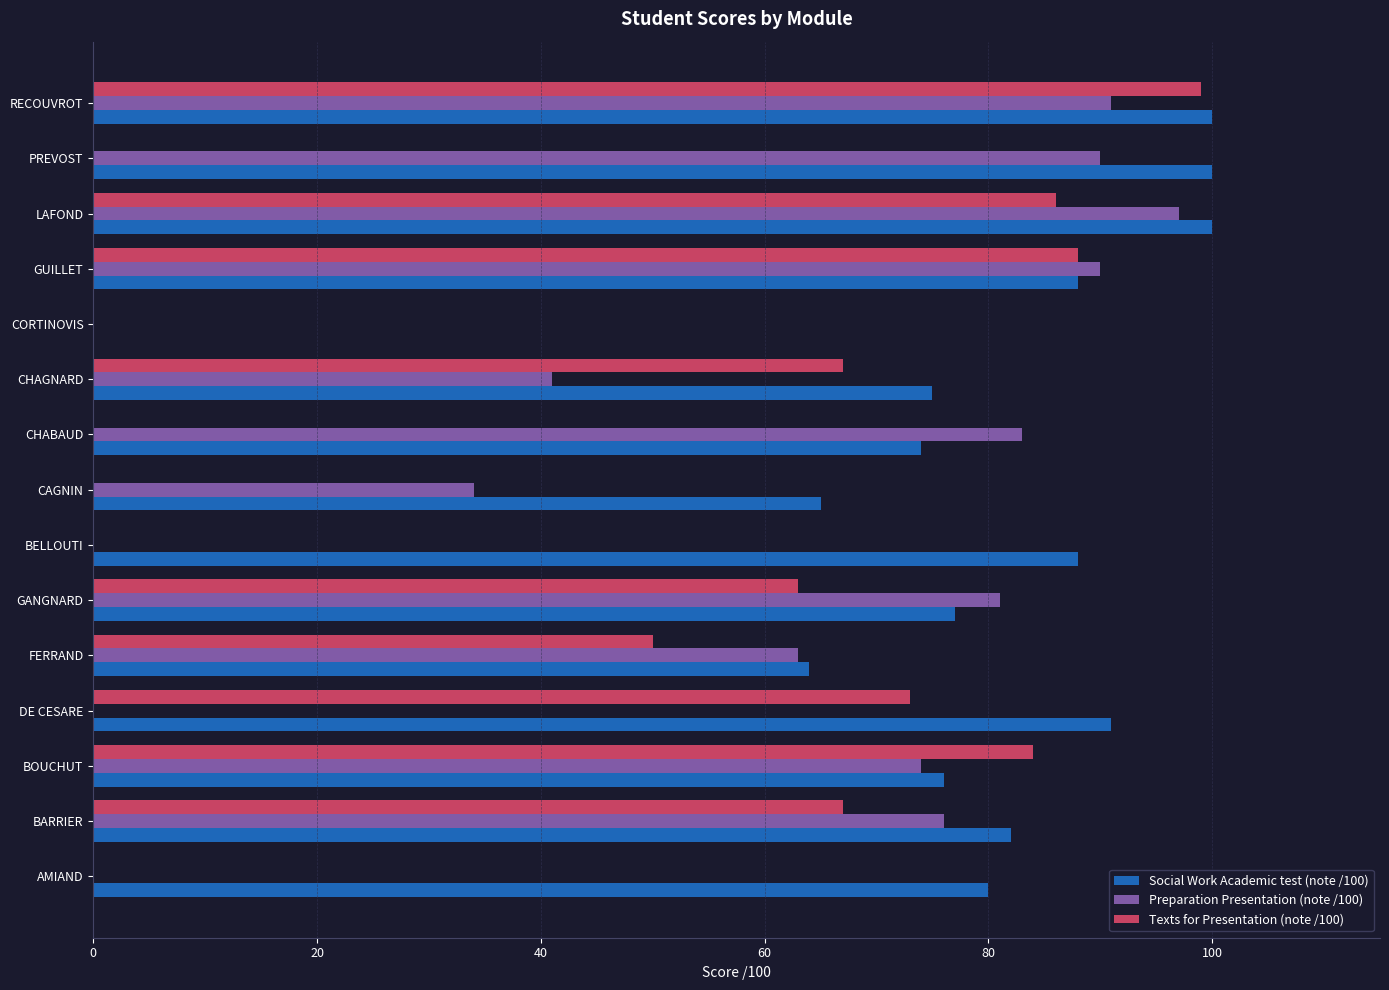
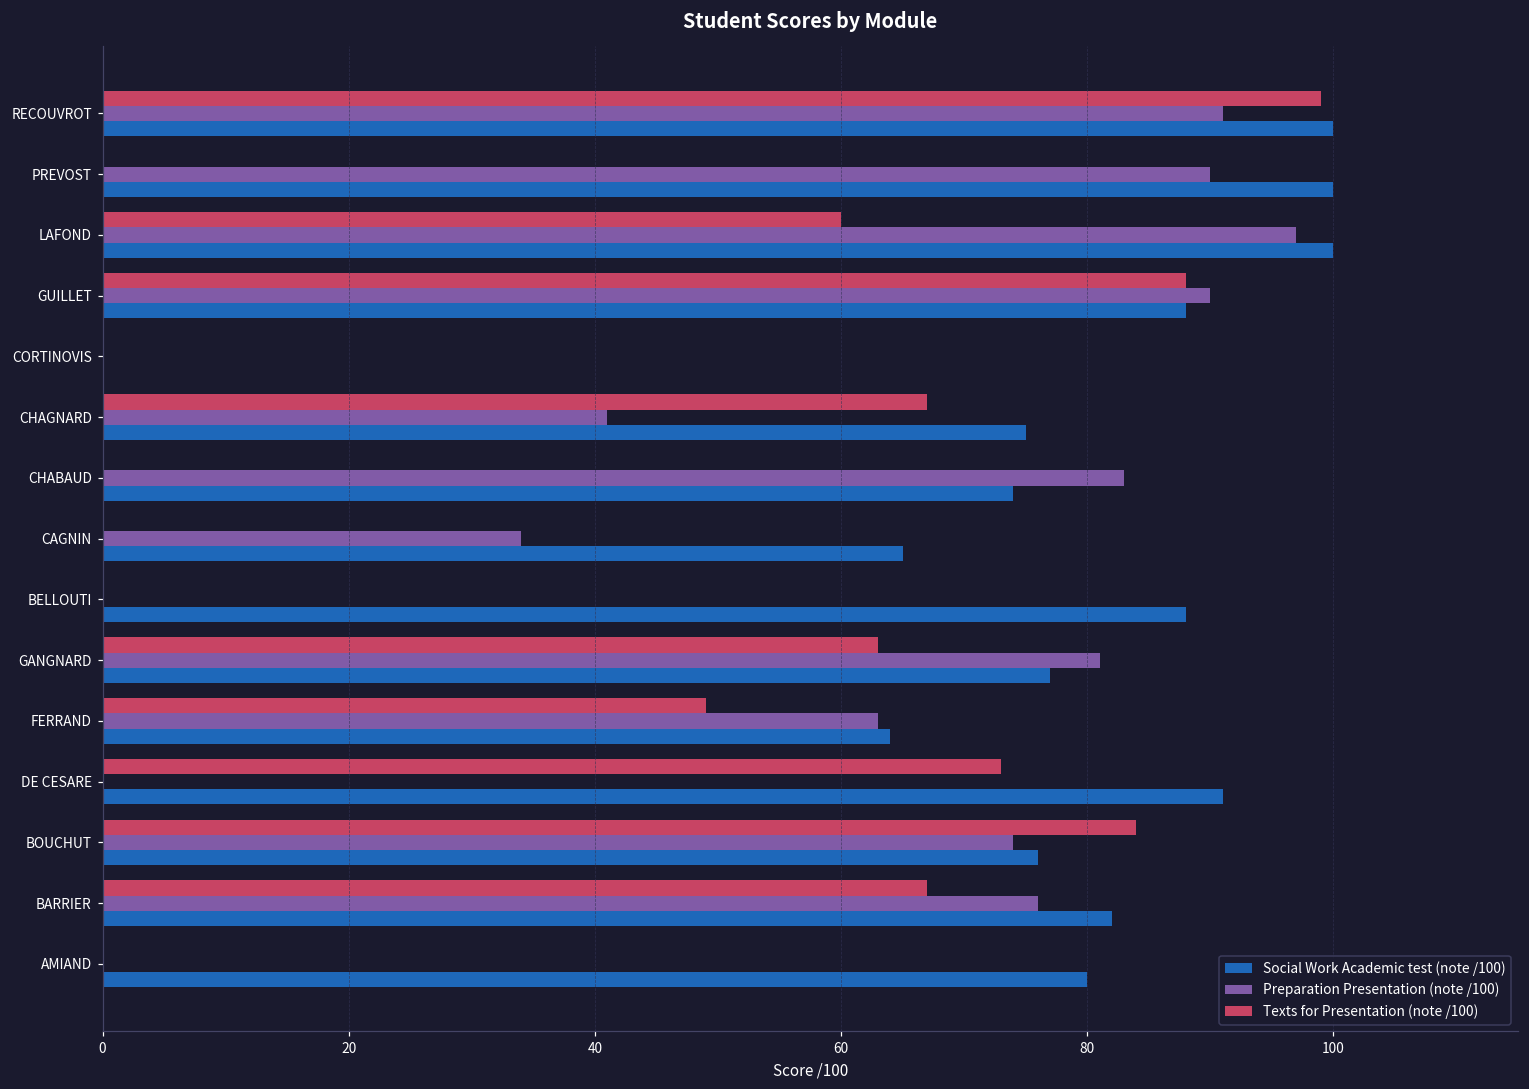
Texts for Presentation (note /100), LAFOND: 86 -> 60
Texts for Presentation (note /100), FERRAND: 50 -> 49
